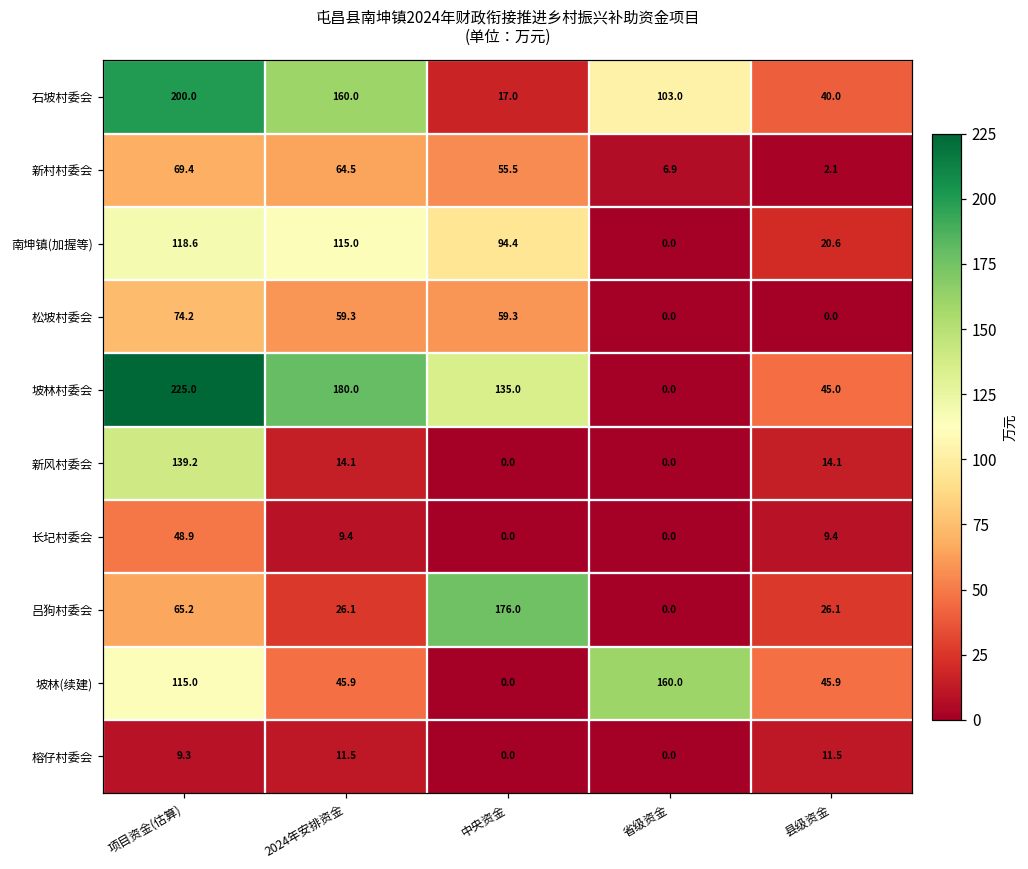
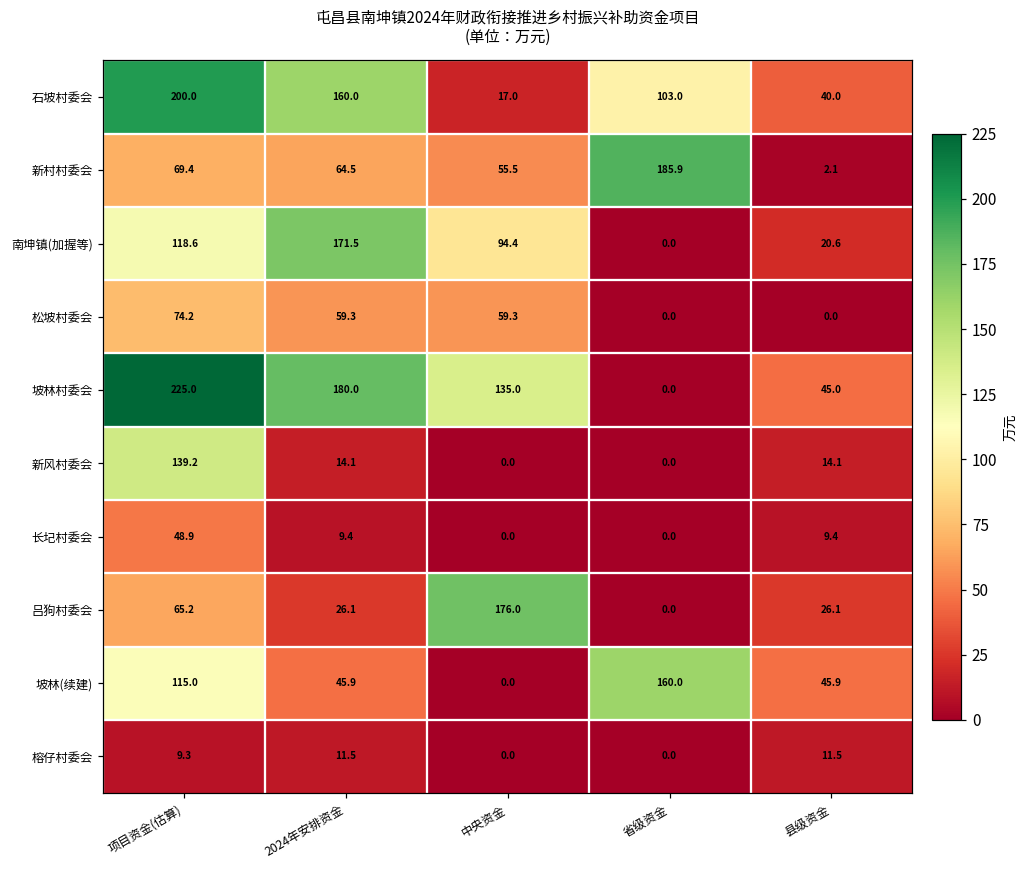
新村村委会, 省级资金: 6.9 -> 185.9
南坤镇(加握等), 2024年安排资金: 115.0 -> 171.5
